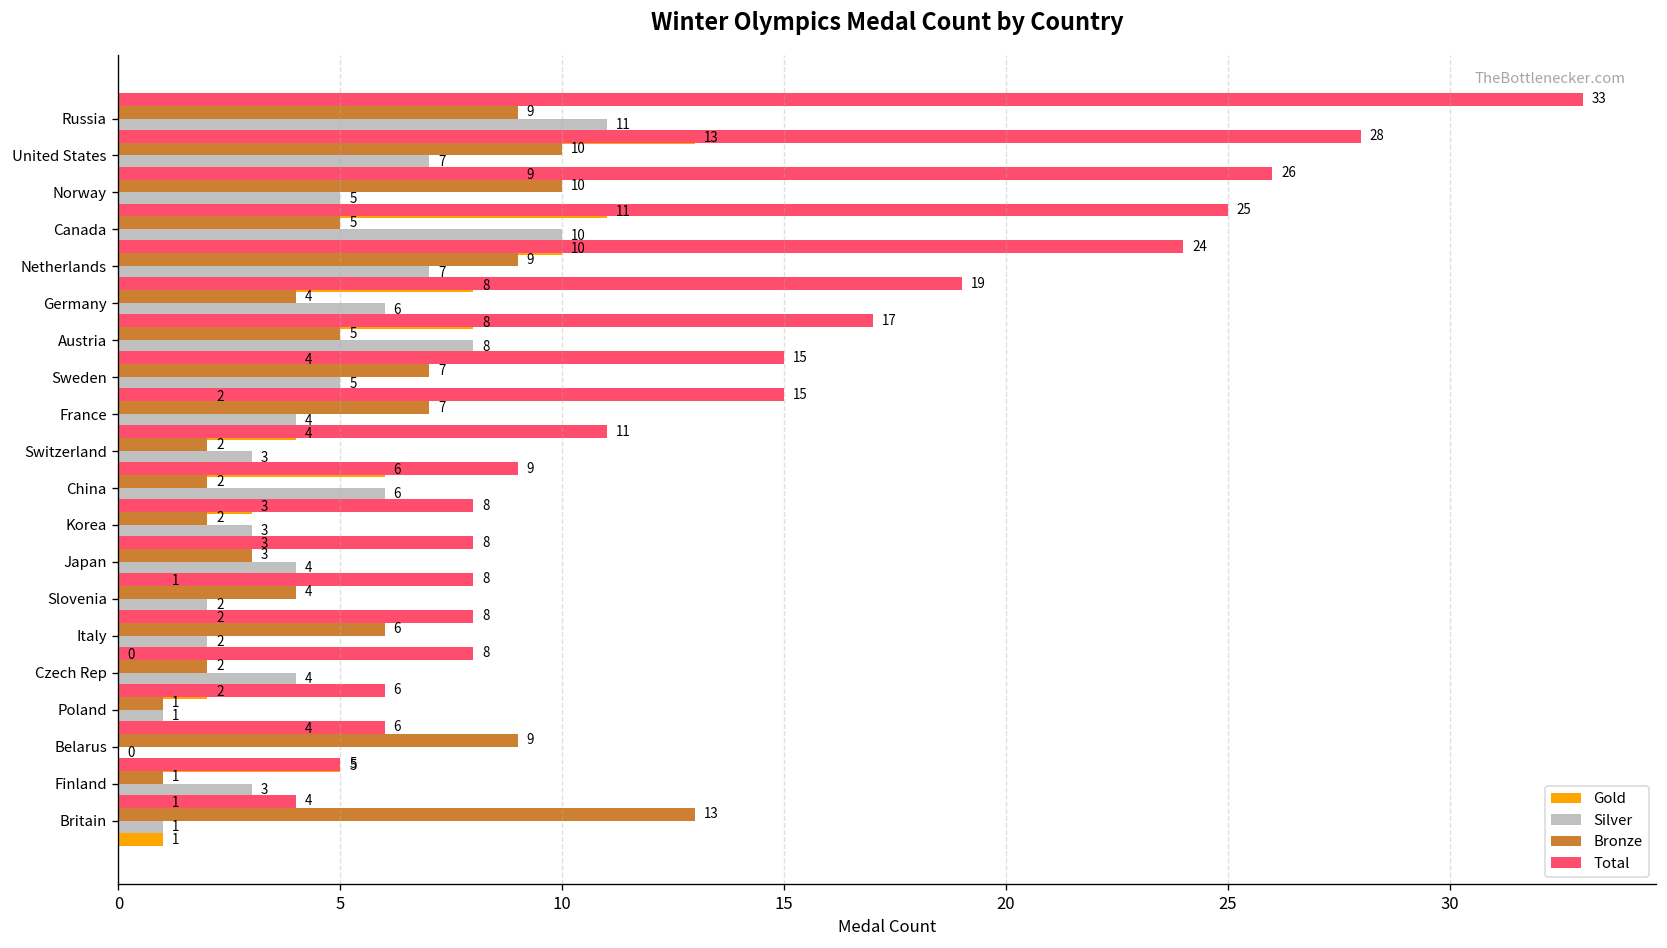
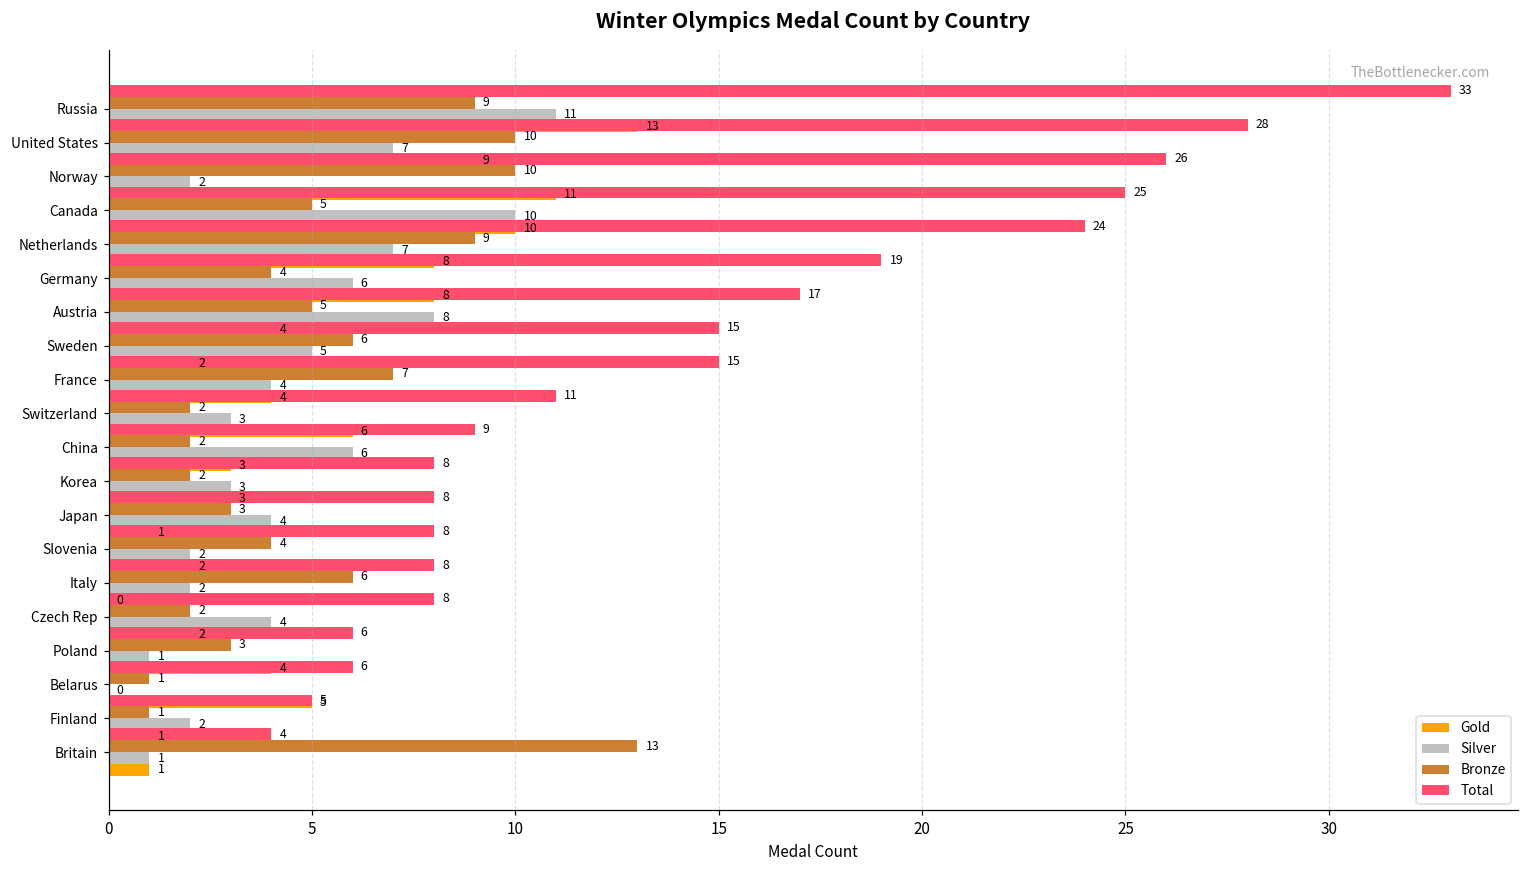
Silver, Norway: 5 -> 2
Bronze, Sweden: 7 -> 6
Bronze, Poland: 1 -> 3
Bronze, Belarus: 9 -> 1
Silver, Finland: 3 -> 2
